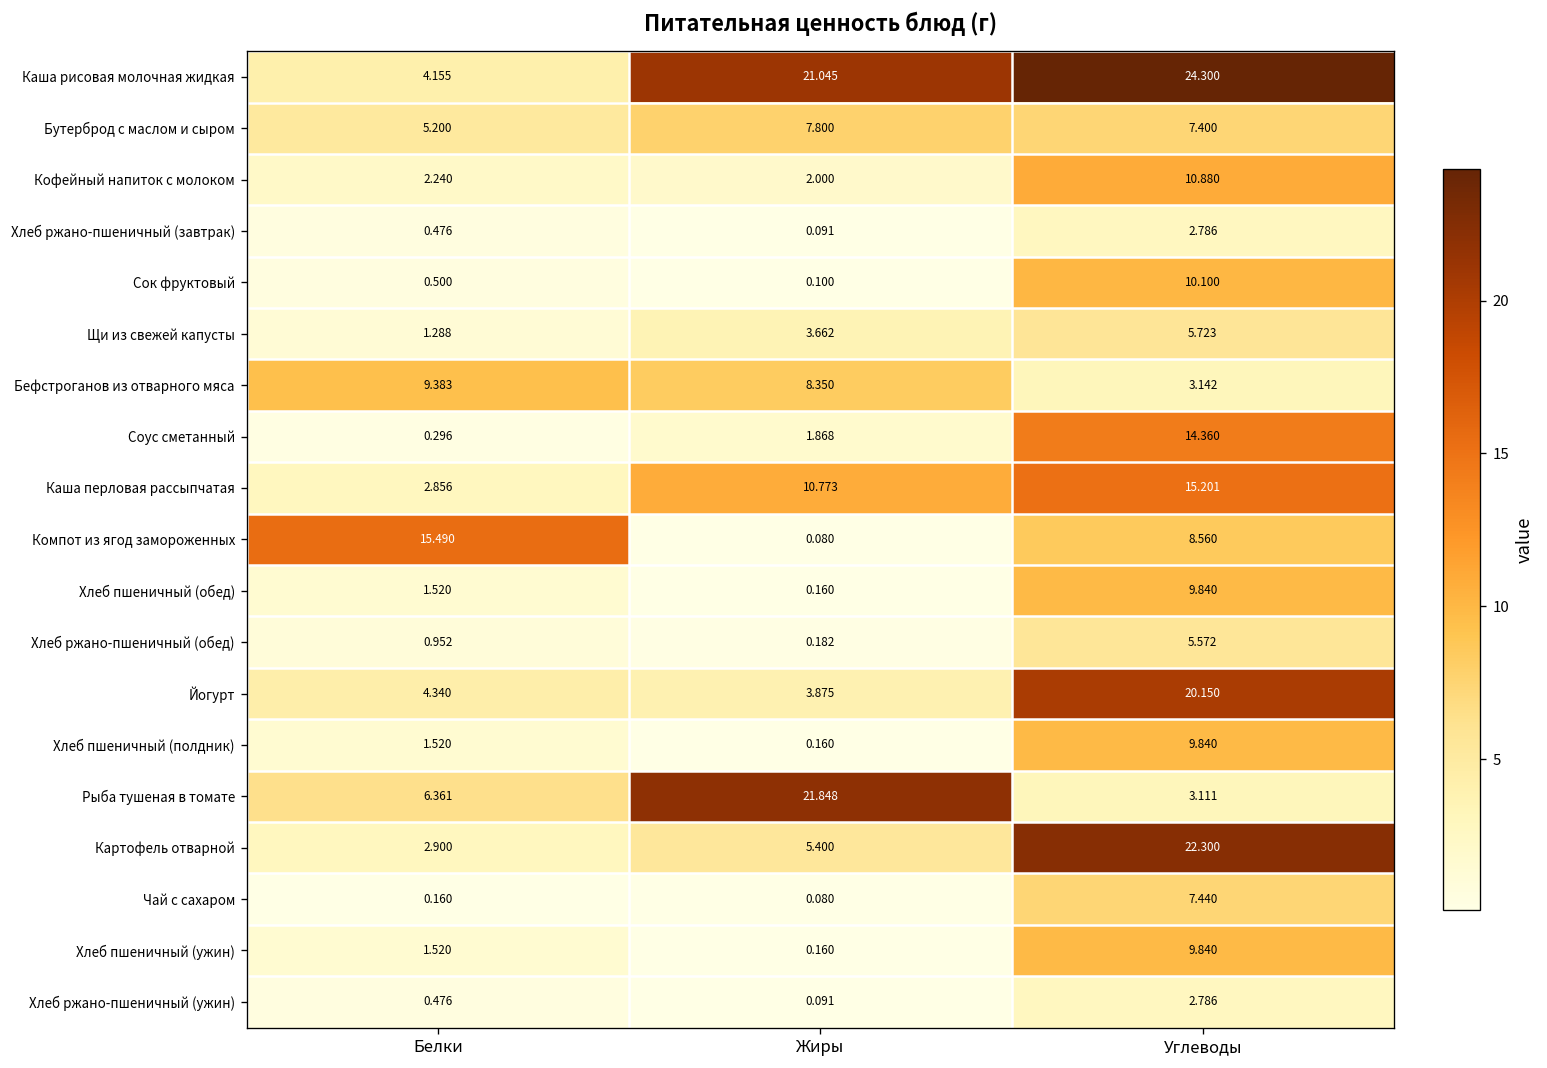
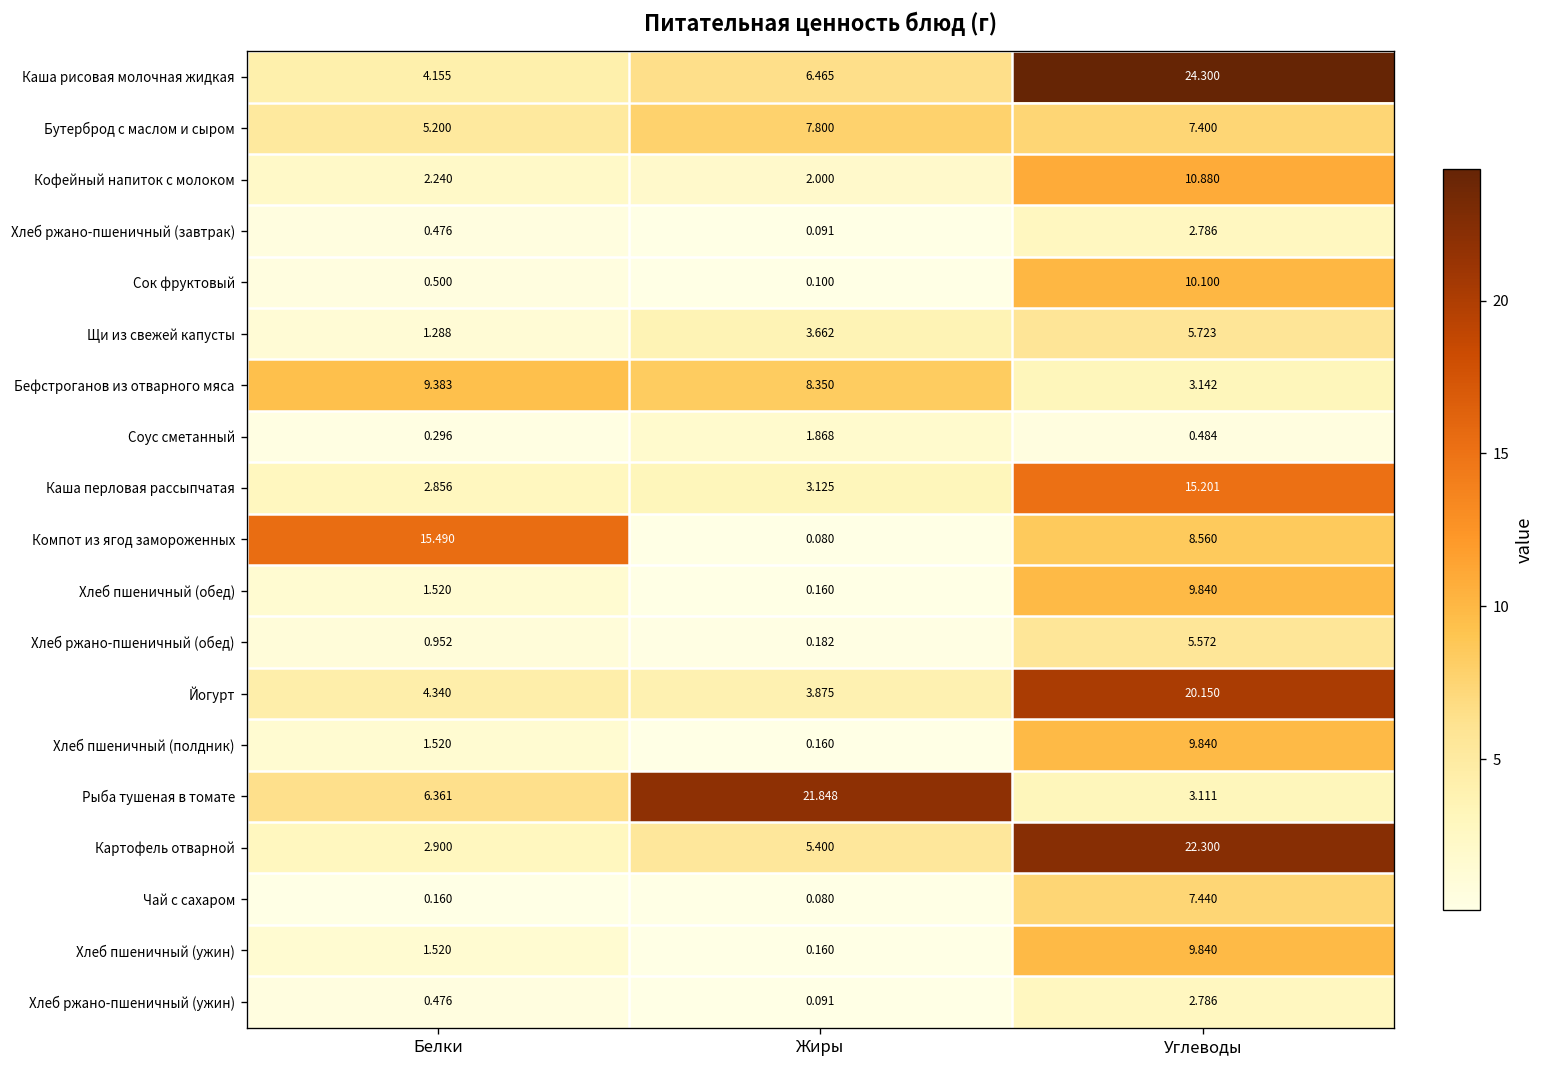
Каша рисовая молочная жидкая, Жиры: 21.045 -> 6.465
Соус сметанный, Углеводы: 14.360 -> 0.484
Каша перловая рассыпчатая, Жиры: 10.773 -> 3.125
